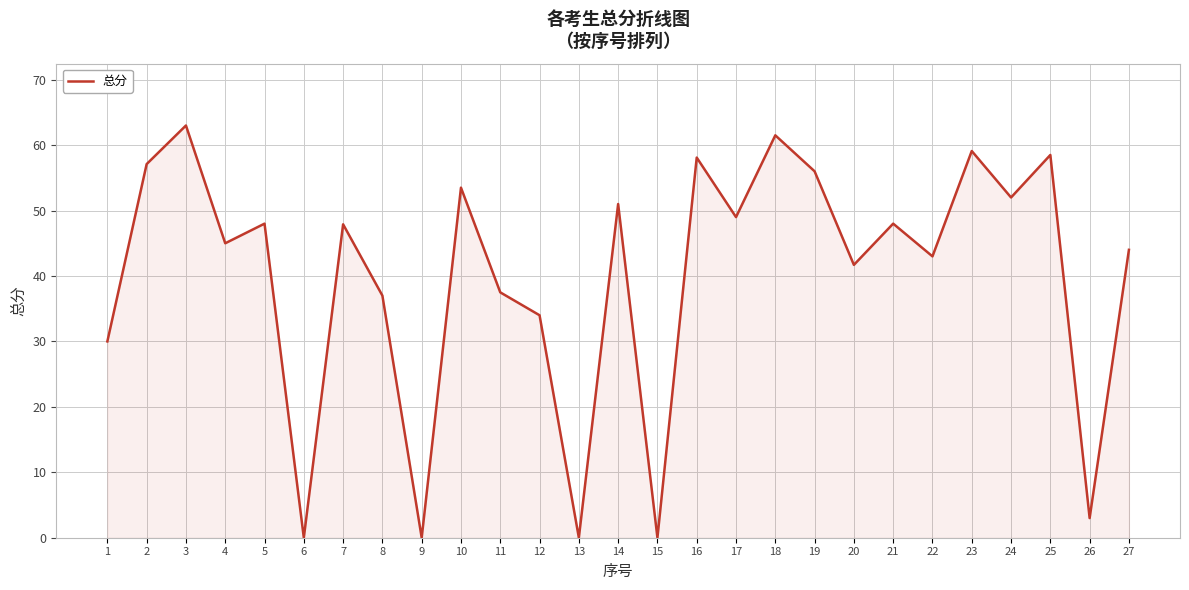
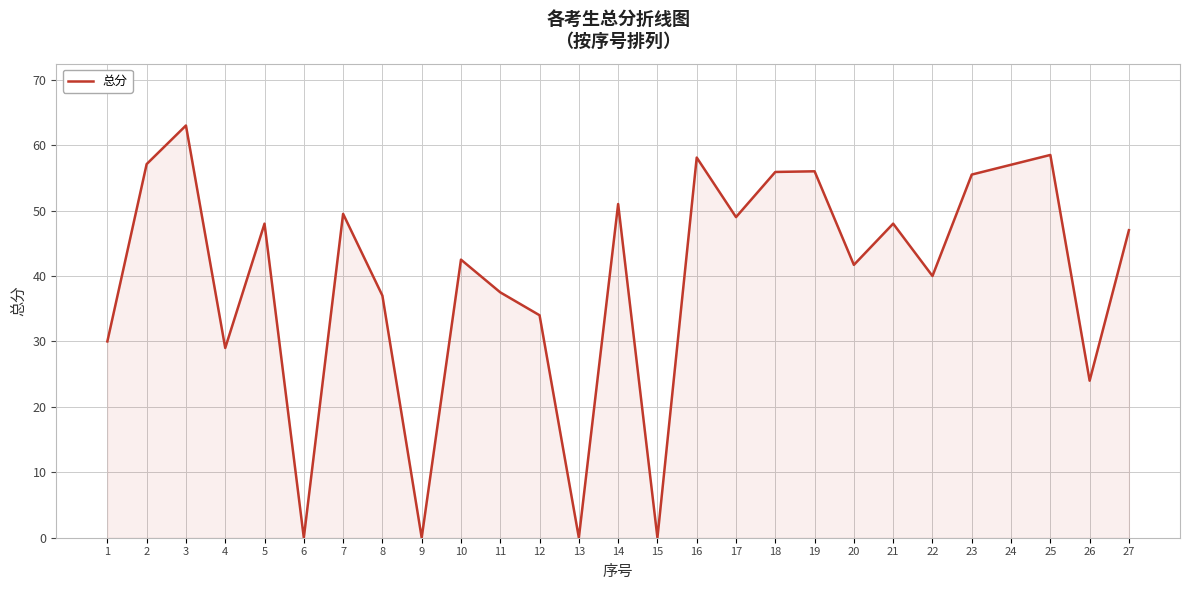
4: 45 -> 29
7: 48 -> 50
10: 54 -> 43
18: 62 -> 56
22: 43 -> 40
23: 59 -> 56
24: 52 -> 57
26: 3 -> 24
27: 44 -> 47
